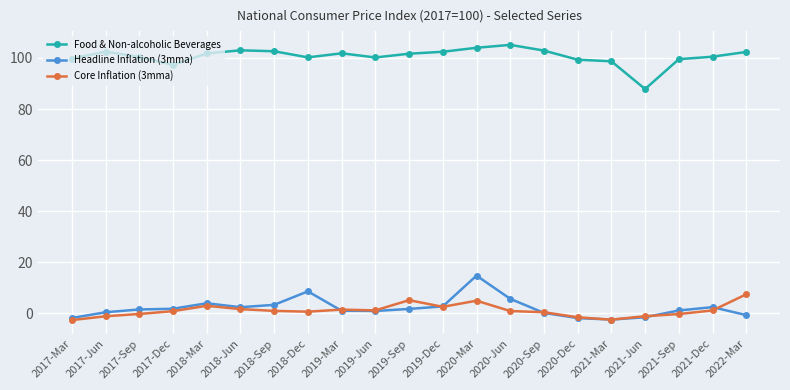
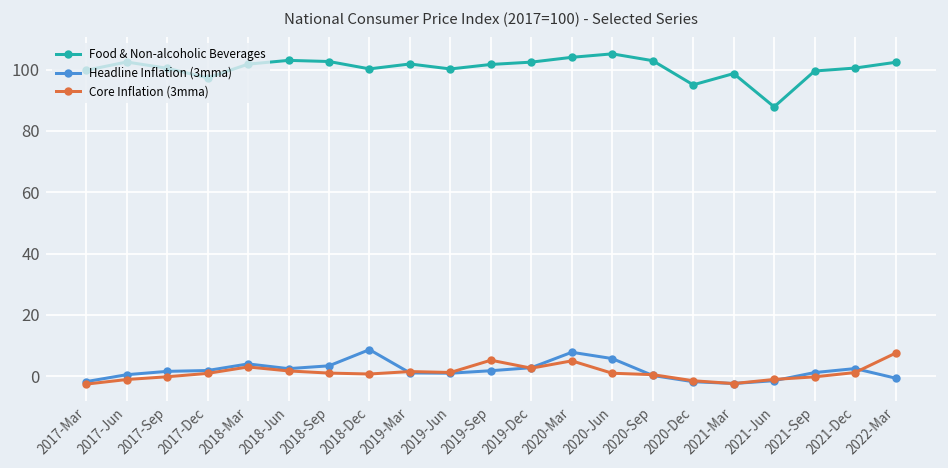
Headline Inflation (3mma), 2020-Mar: 15 -> 8
Food & Non-alcoholic Beverages, 2020-Dec: 99 -> 95
